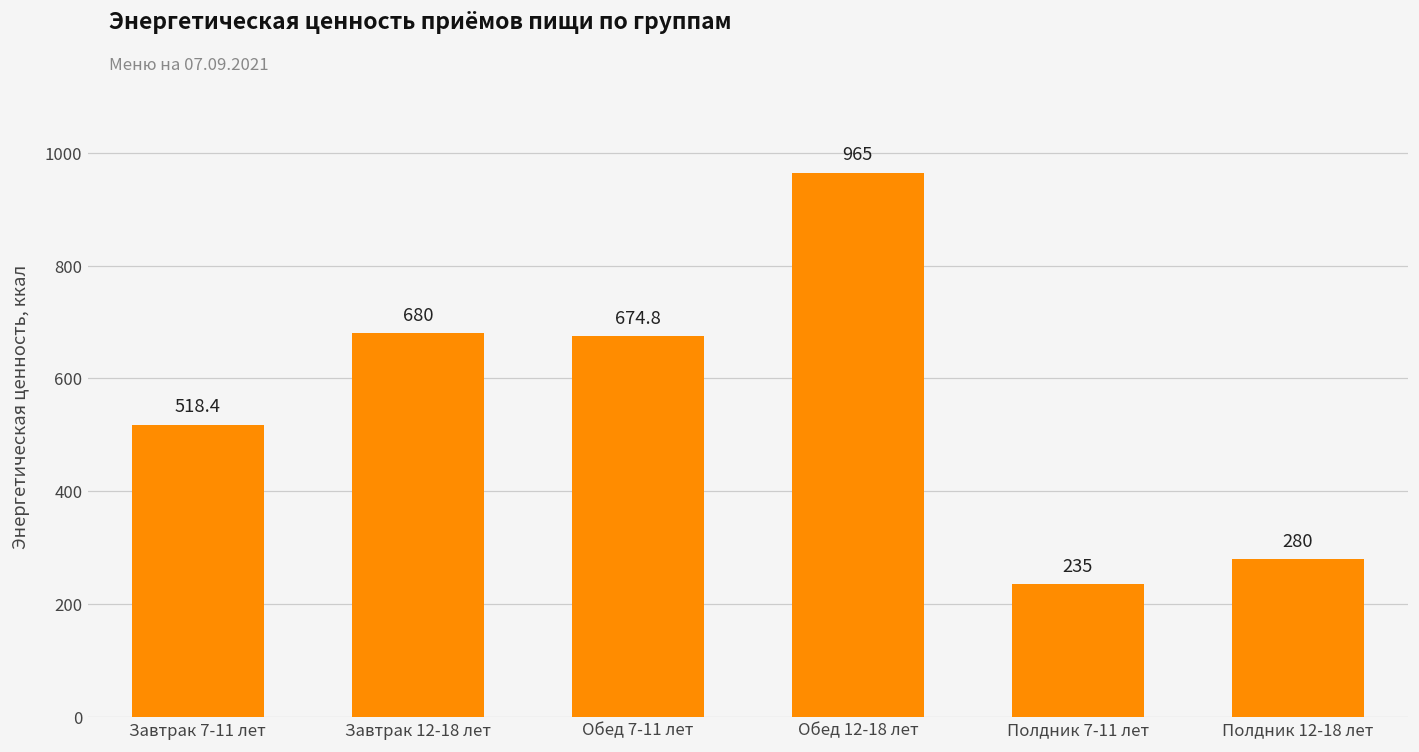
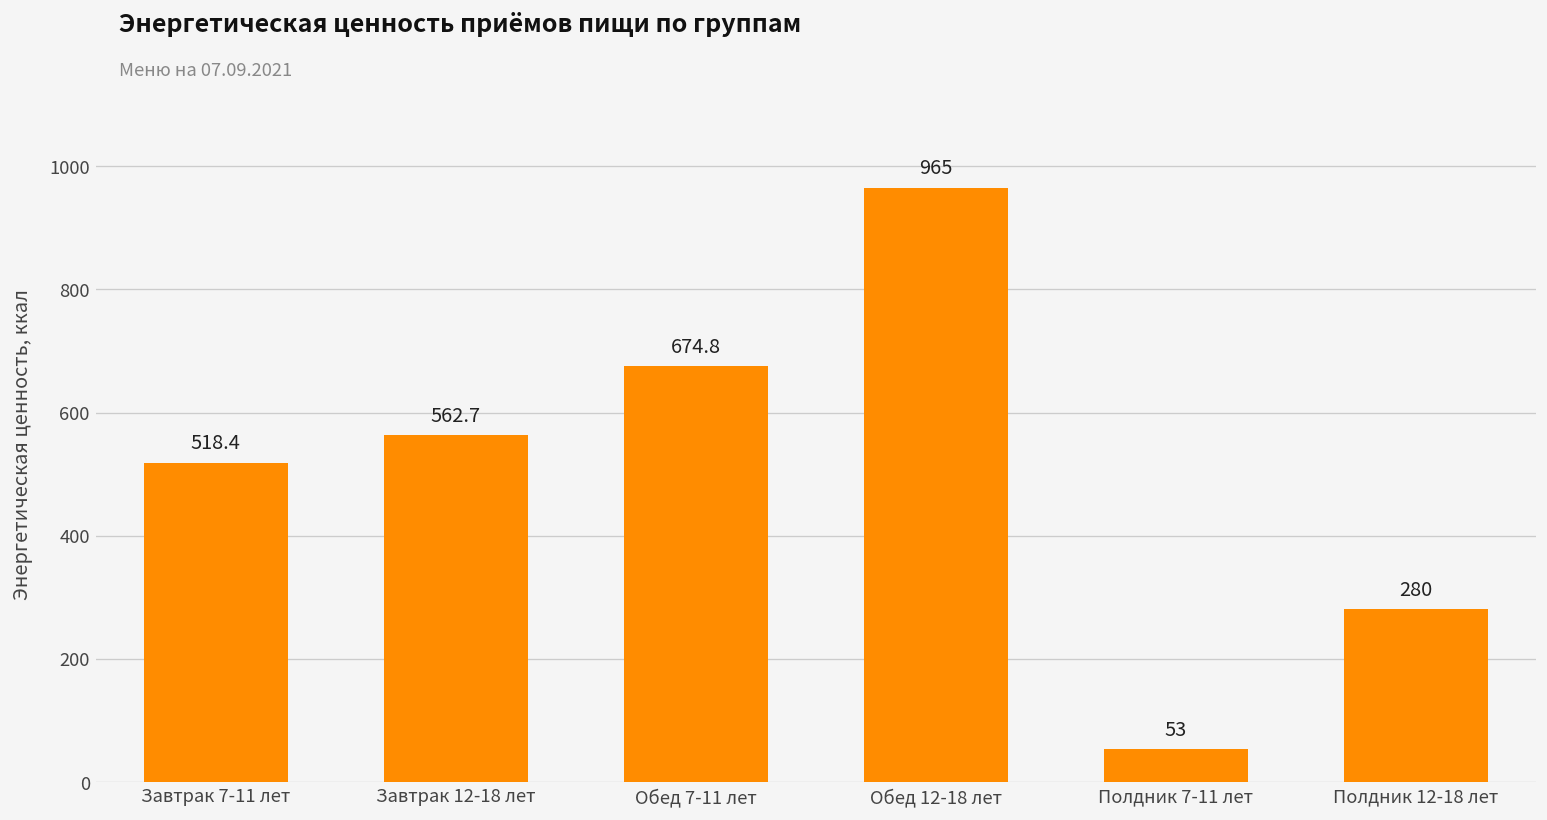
Завтрак 12-18 лет: 680 -> 562.7
Полдник 7-11 лет: 235 -> 53
